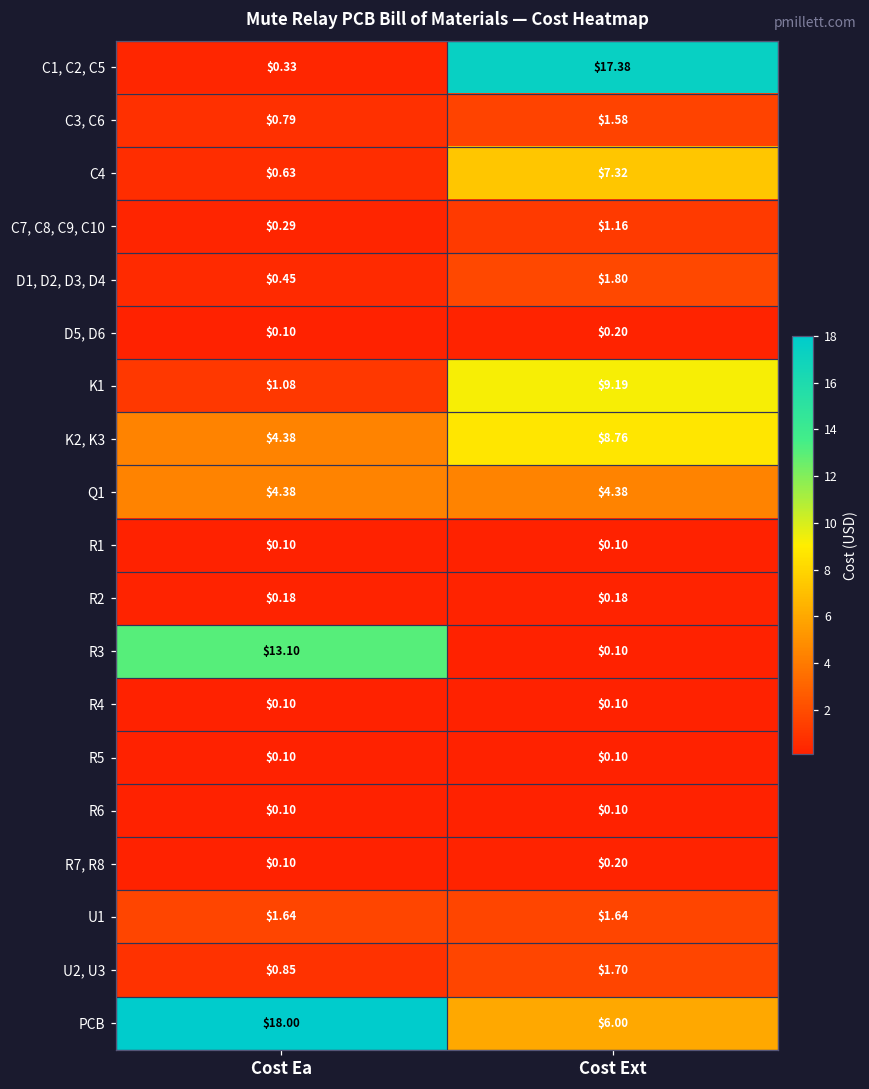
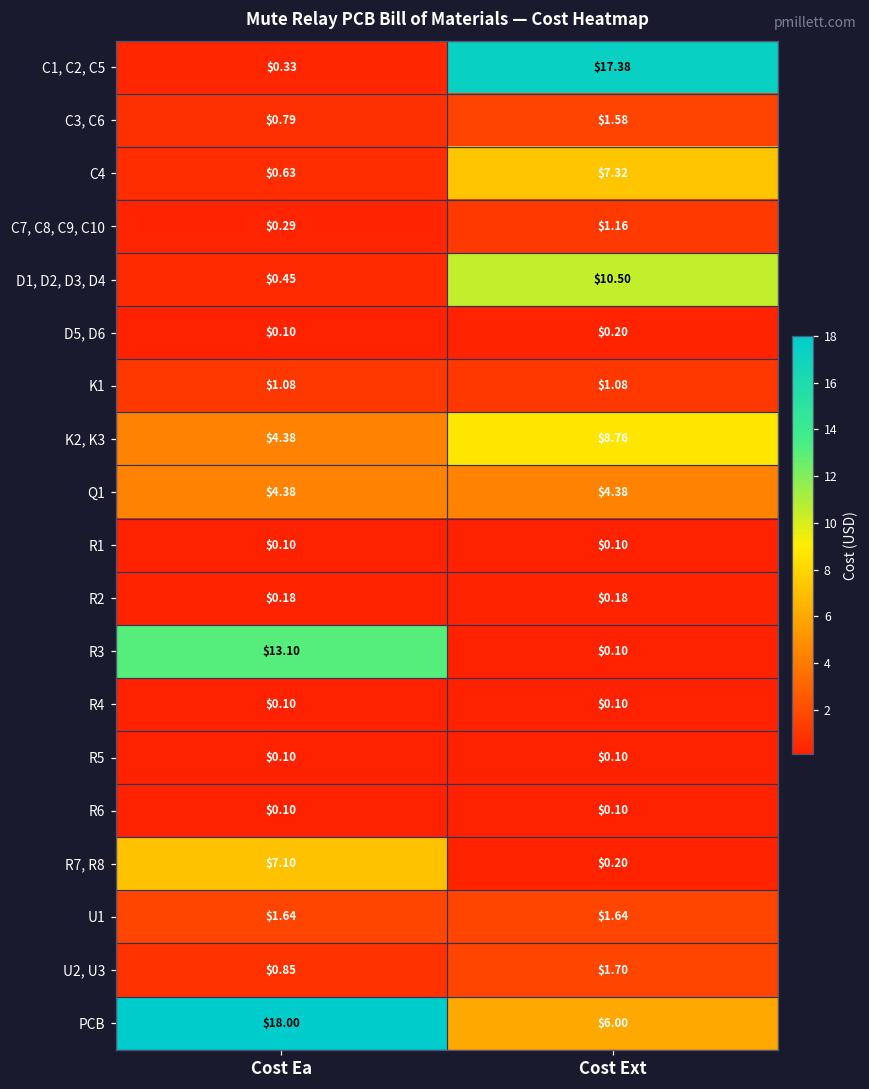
D1, D2, D3, D4, Cost Ext: $1.80 -> $10.50
K1, Cost Ext: $9.19 -> $1.08
R7, R8, Cost Ea: $0.10 -> $7.10
